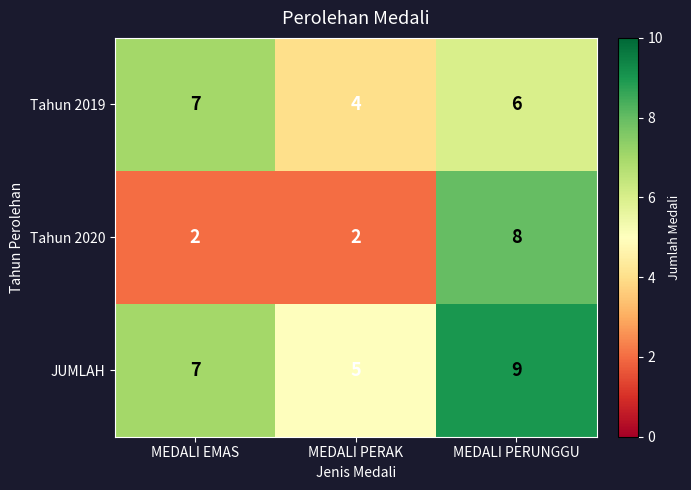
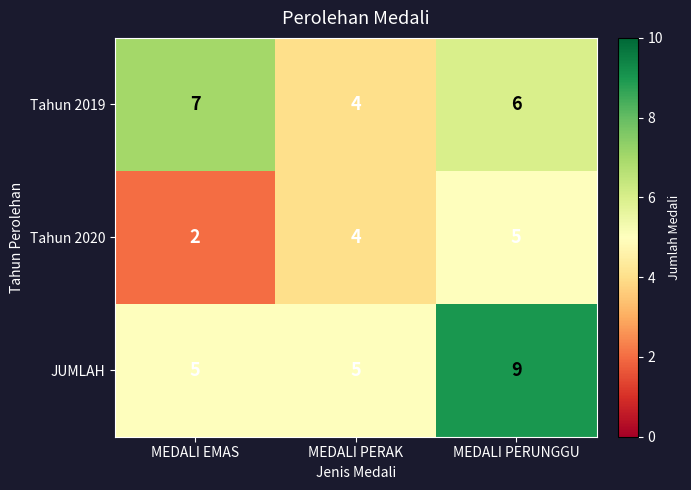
Tahun 2020, MEDALI PERAK: 2 -> 4
Tahun 2020, MEDALI PERUNGGU: 8 -> 5
JUMLAH, MEDALI EMAS: 7 -> 5
